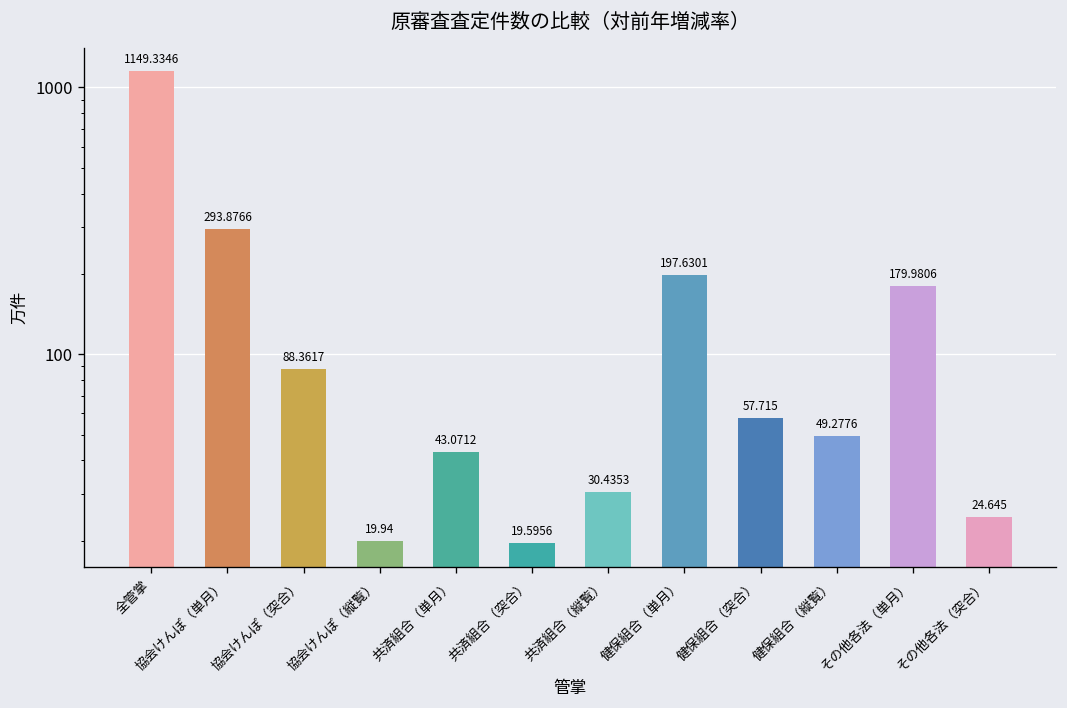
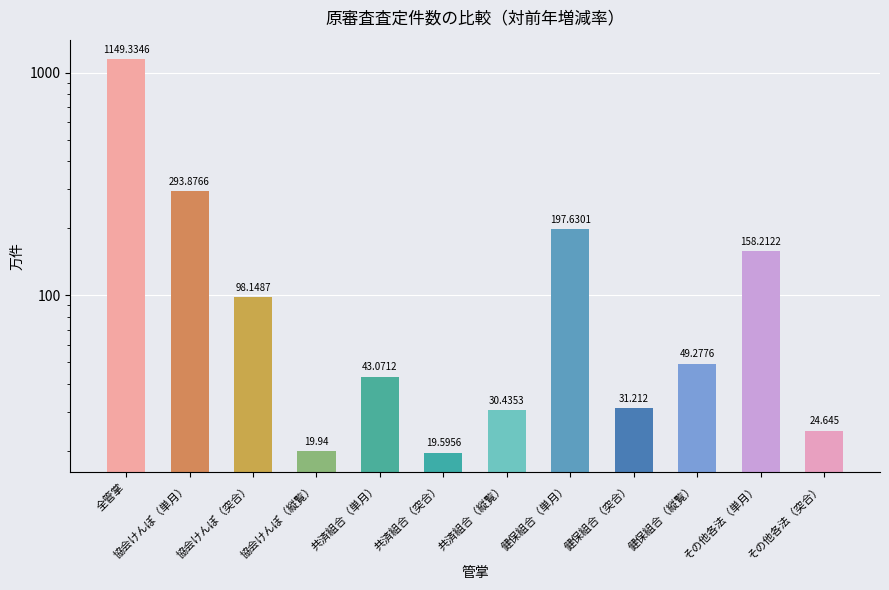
協会けんぽ（突合）: 88.3617 -> 98.1487
健保組合（突合）: 57.715 -> 31.212
その他各法（単月）: 179.9806 -> 158.2122
